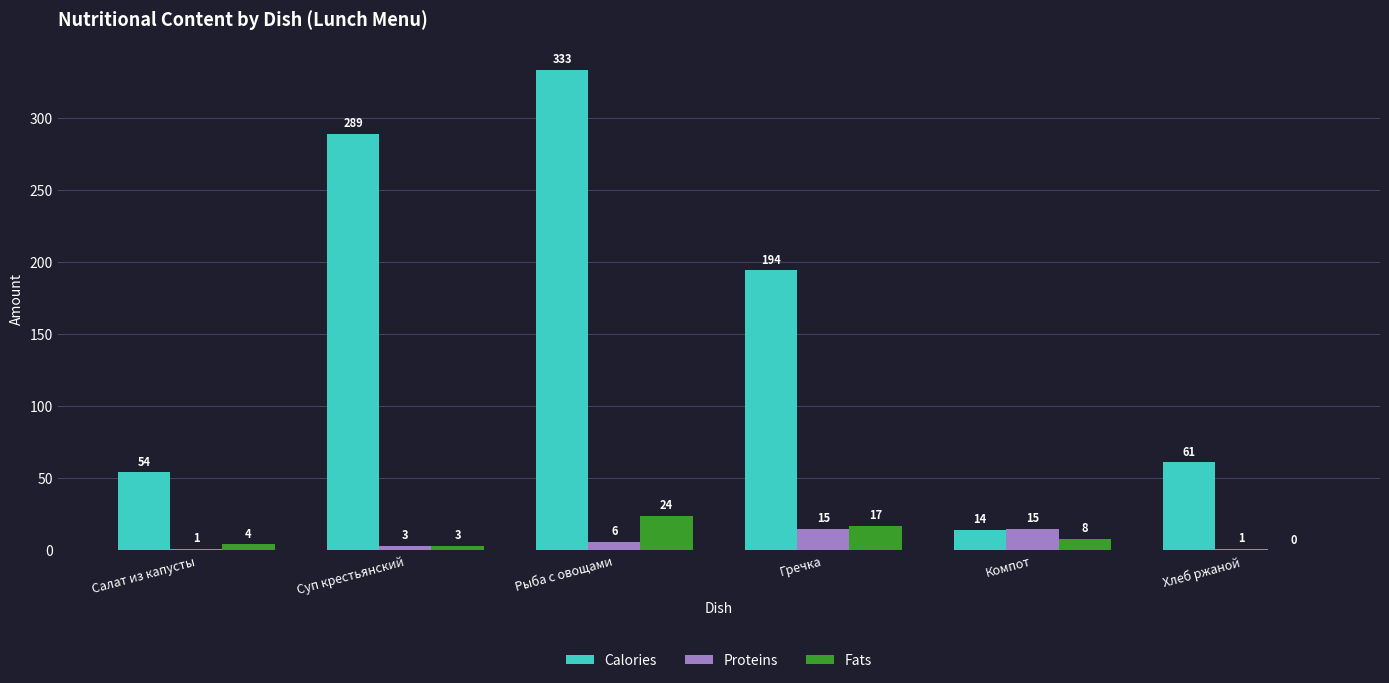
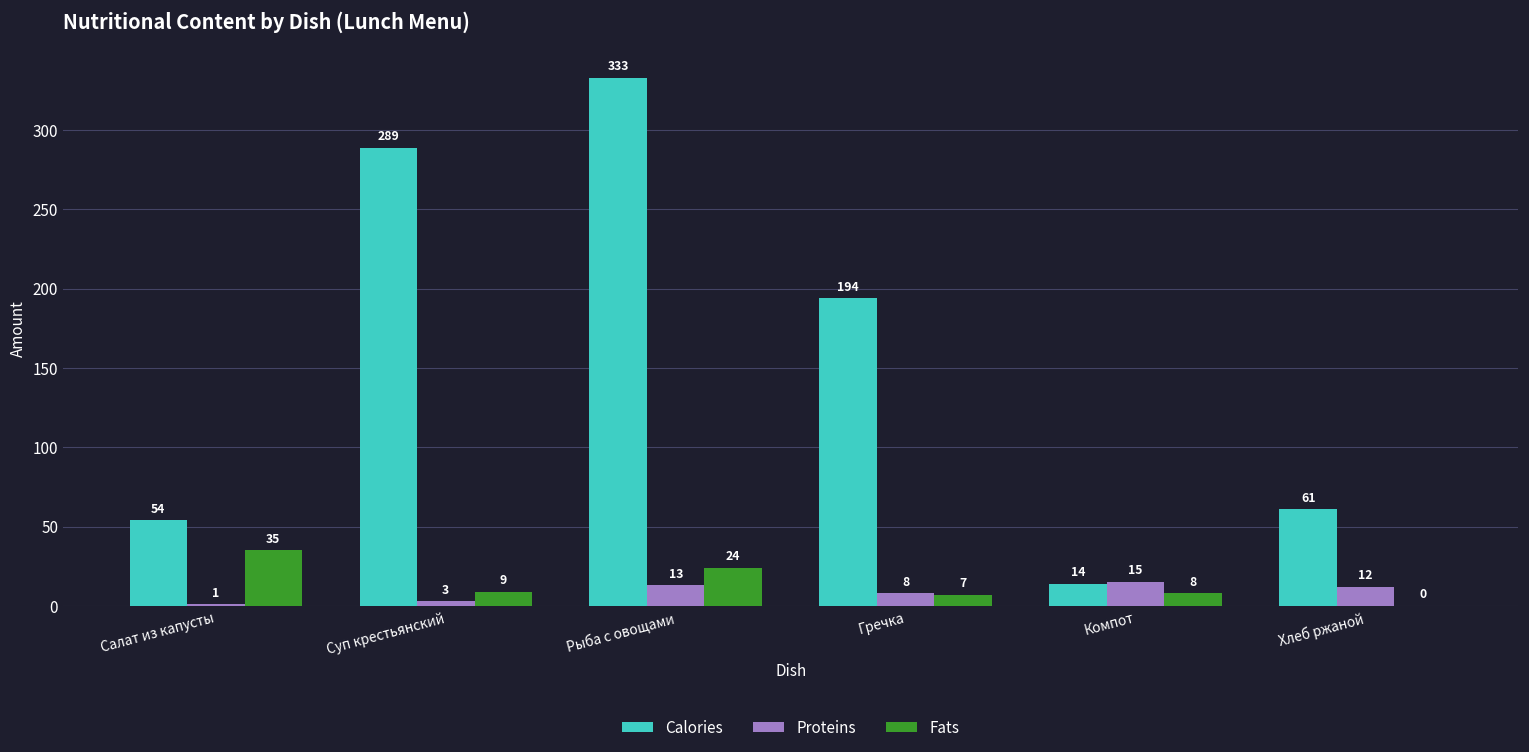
Fats, Салат из капусты: 4 -> 35
Fats, Суп крестьянский: 3 -> 9
Proteins, Рыба с овощами: 6 -> 13
Proteins, Гречка: 15 -> 8
Fats, Гречка: 17 -> 7
Proteins, Хлеб ржаной: 1 -> 12
